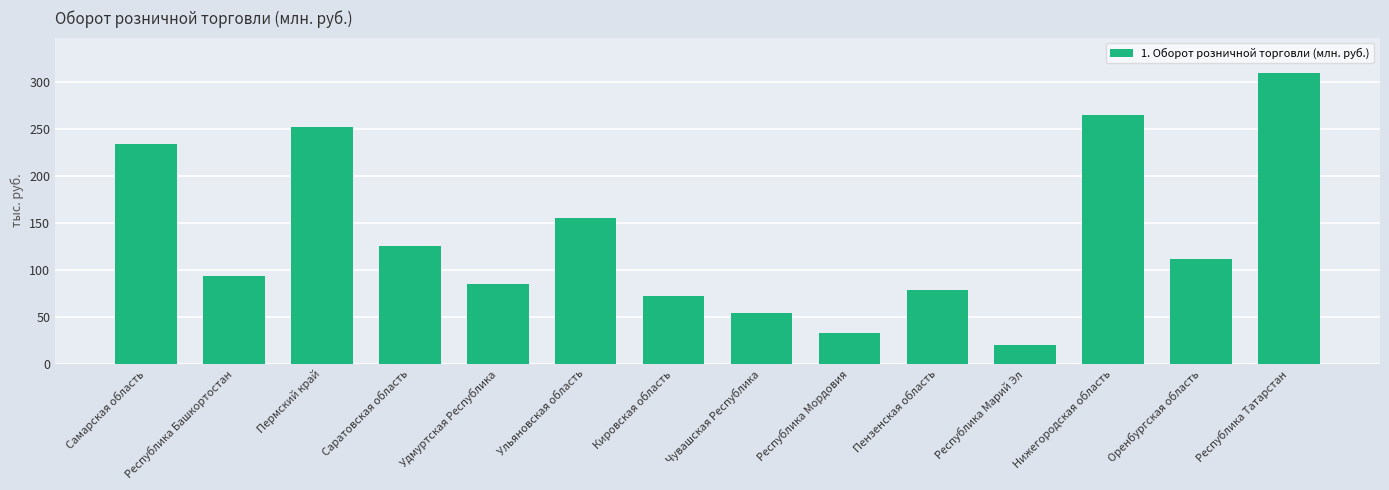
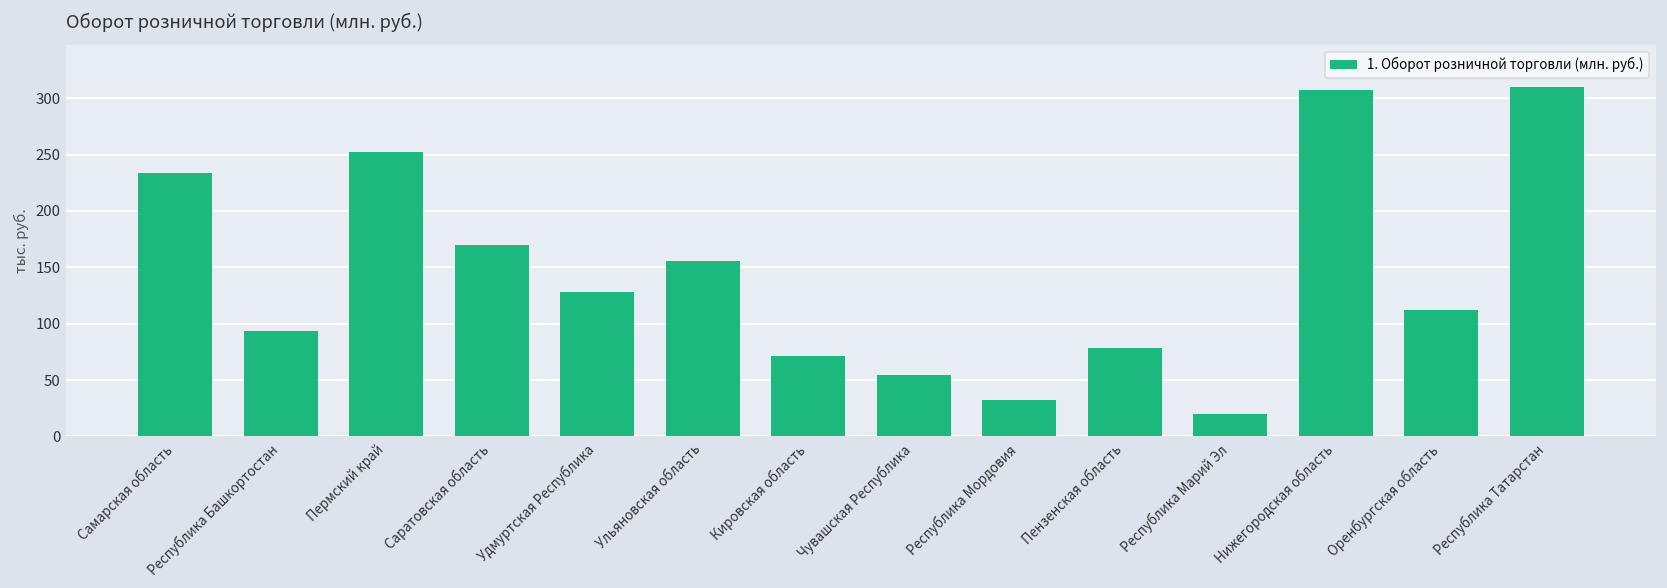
Саратовская область: 130 -> 170
Удмуртская Республика: 80 -> 130
Нижегородская область: 260 -> 310
